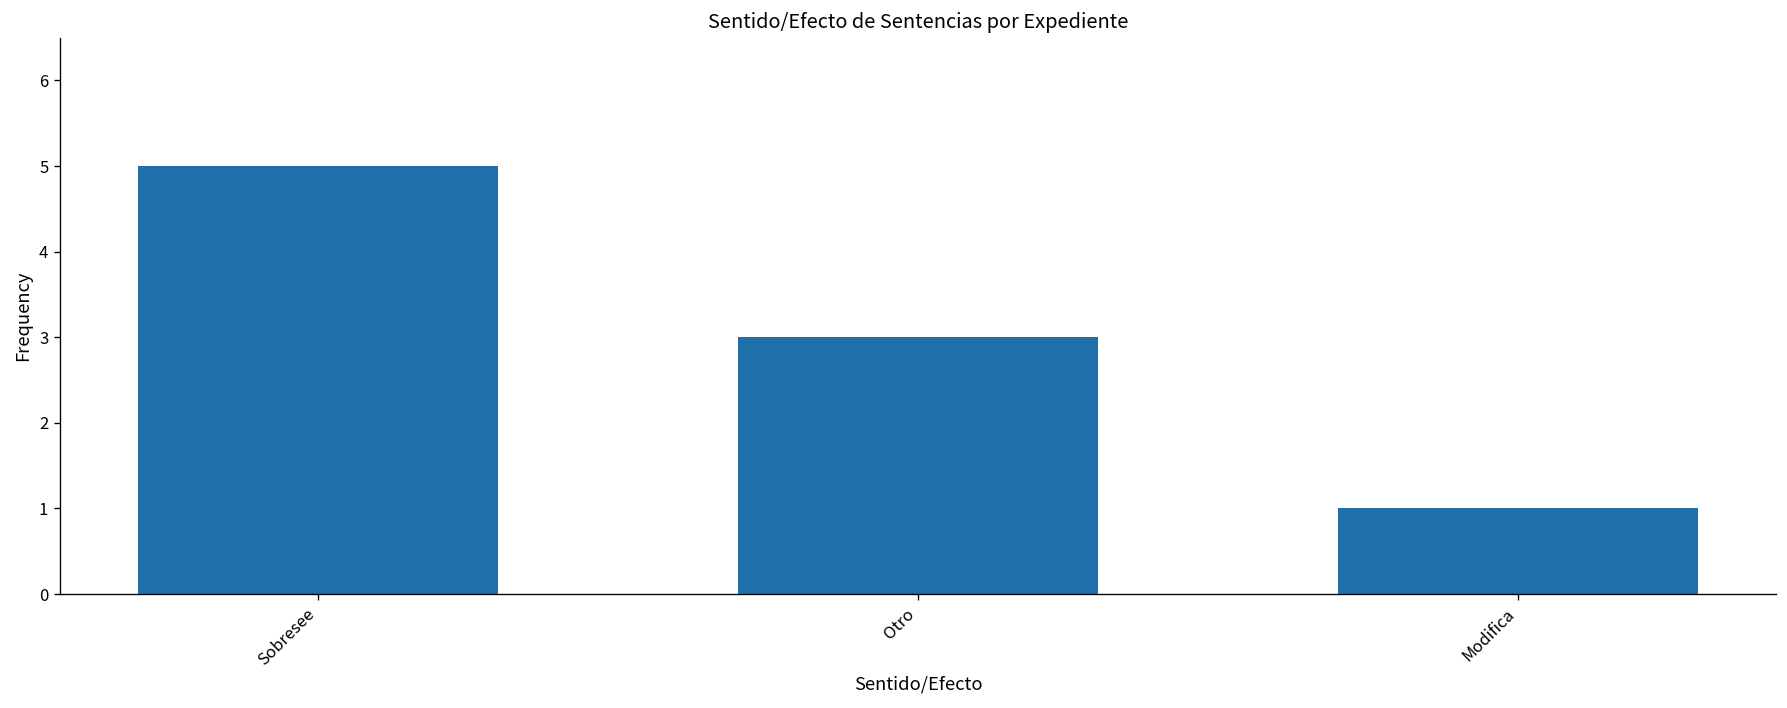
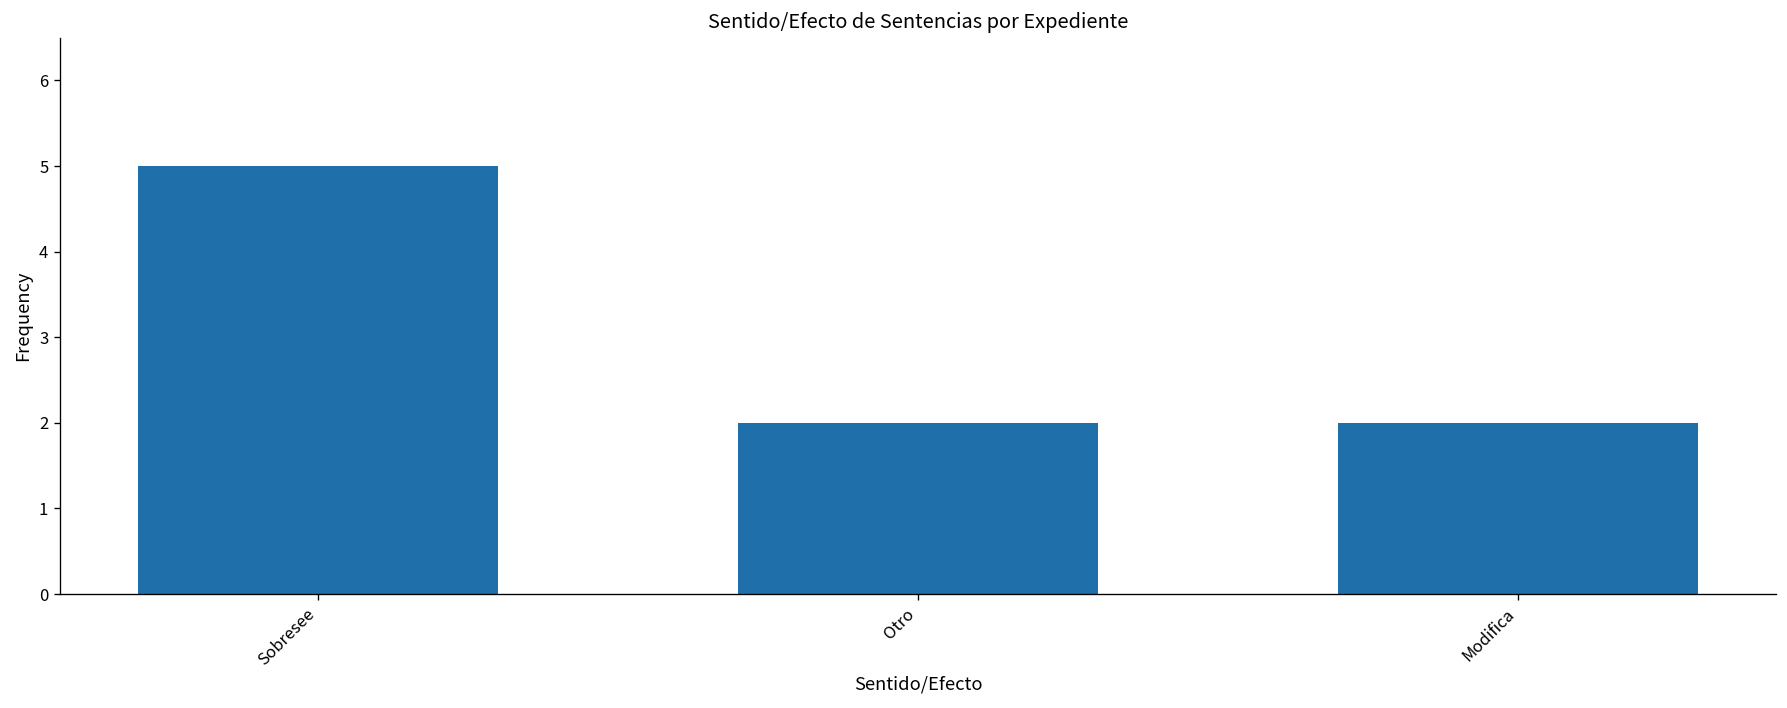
Otro: 3 -> 2
Modifica: 1 -> 2
